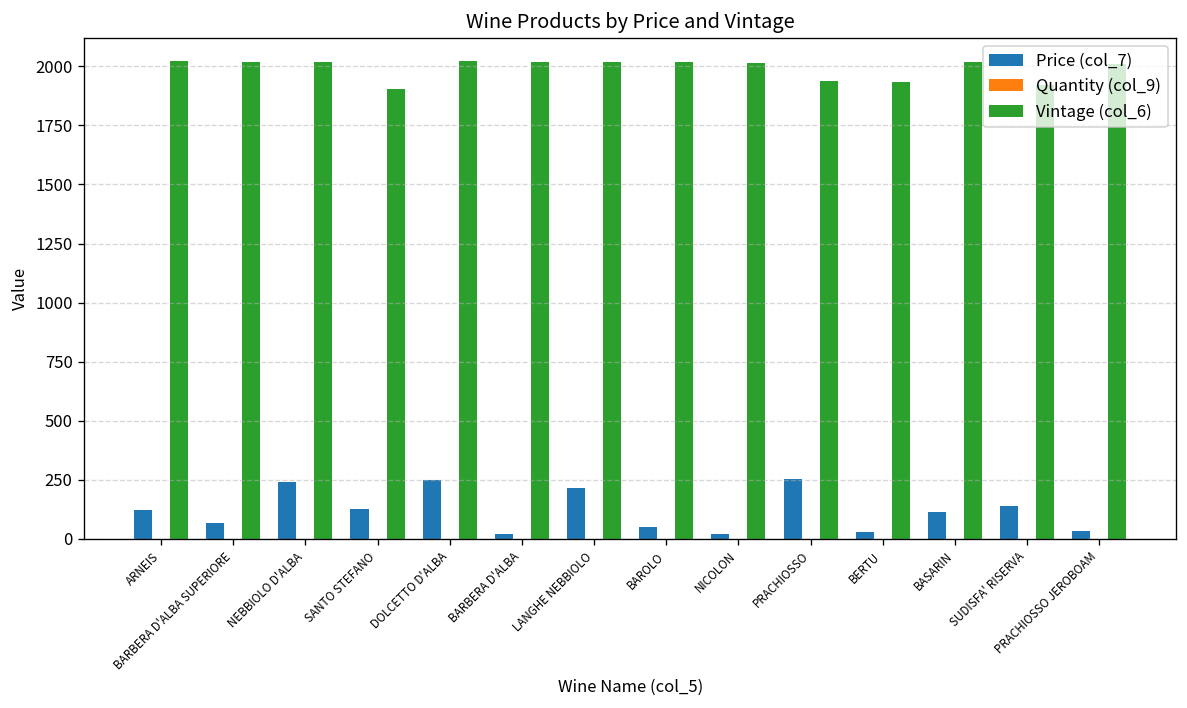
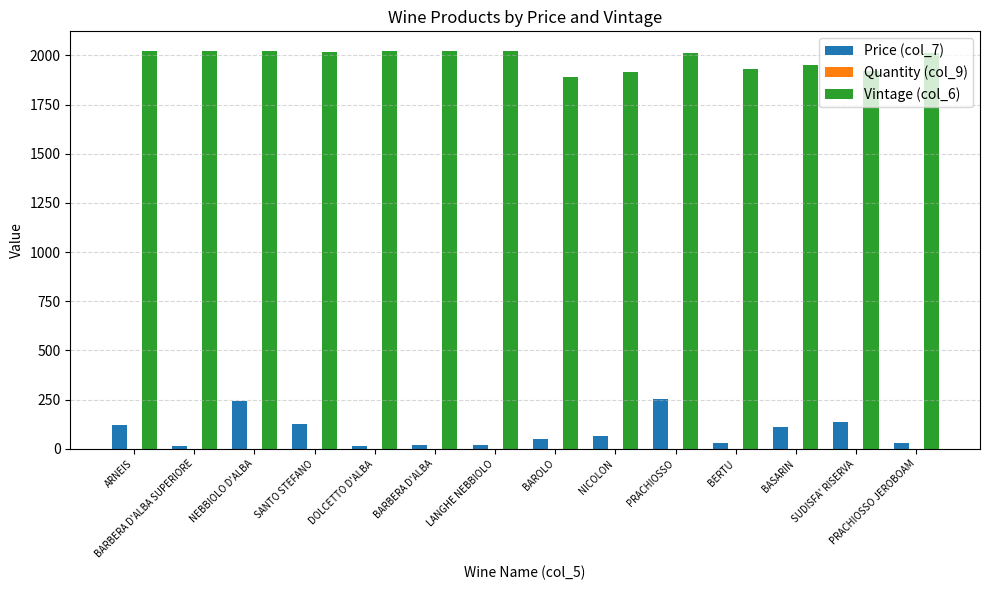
Price (col_7), BARBERA D'ALBA SUPERIORE: 70 -> 10
Vintage (col_6), SANTO STEFANO: 1900 -> 2020
Price (col_7), DOLCETTO D'ALBA: 250 -> 10
Price (col_7), LANGHE NEBBIOLO: 210 -> 20
Vintage (col_6), BAROLO: 2020 -> 1890
Price (col_7), NICOLON: 20 -> 60
Vintage (col_6), NICOLON: 2020 -> 1920
Vintage (col_6), PRACHIOSSO: 1940 -> 2010
Vintage (col_6), BASARIN: 2020 -> 1950
